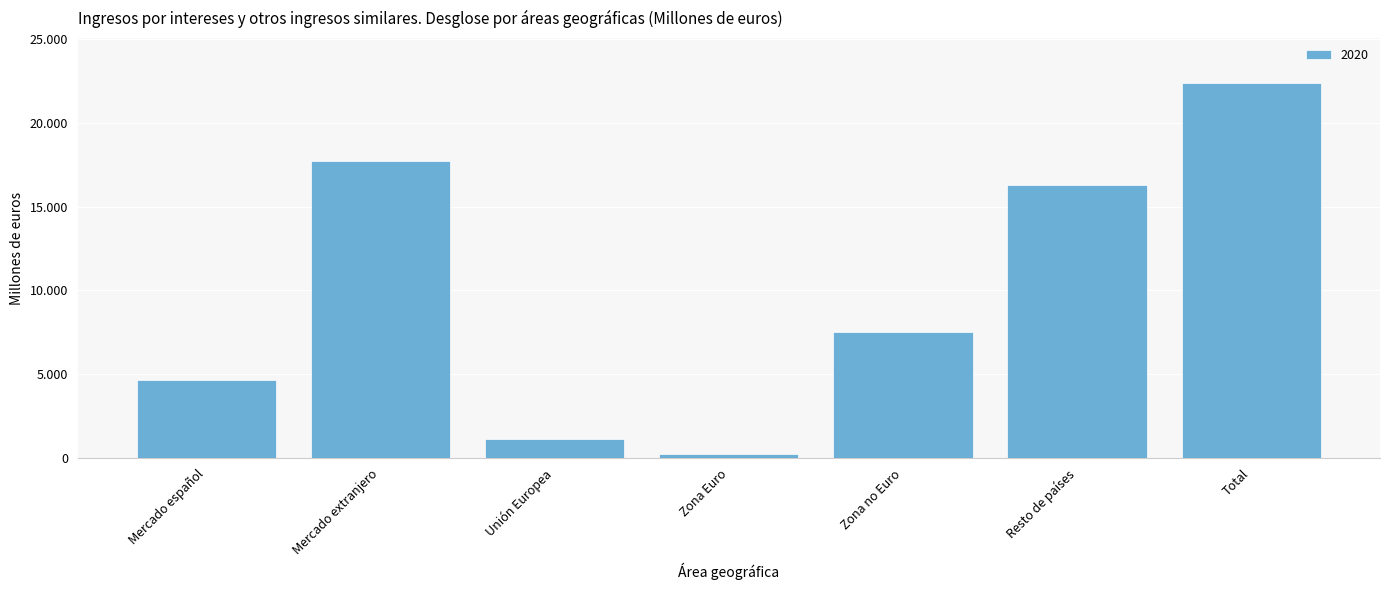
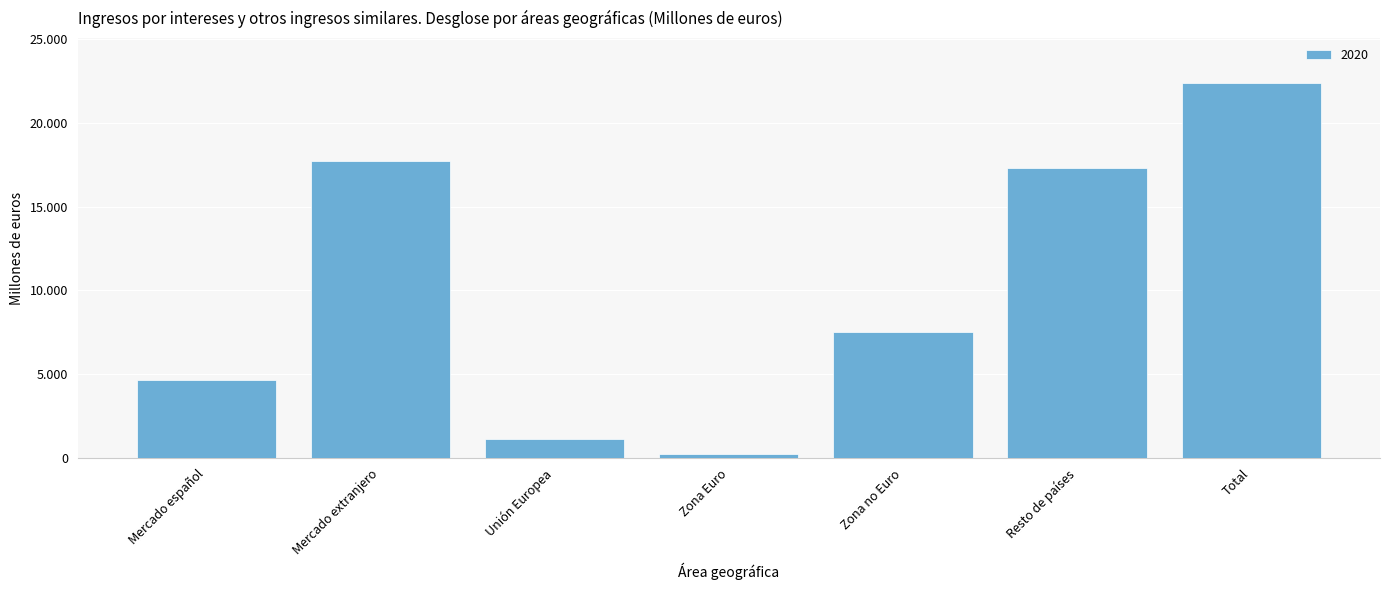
Resto de países: 16.3 -> 17.3
